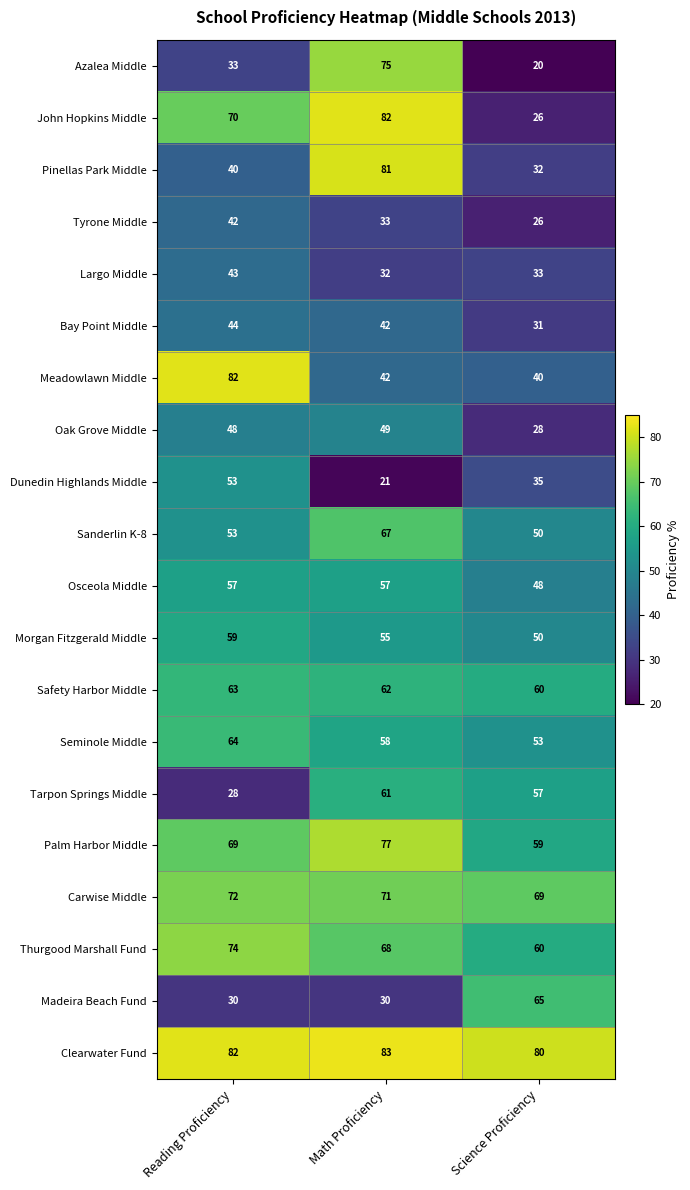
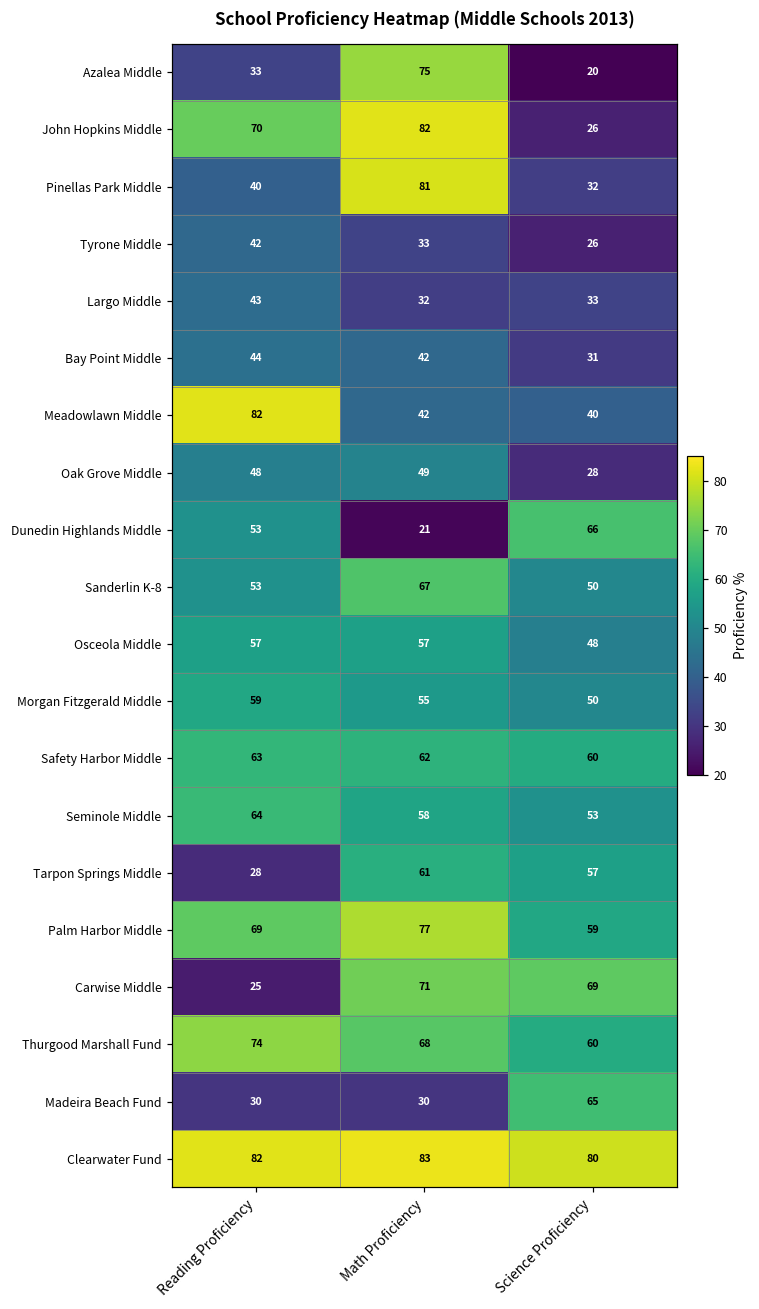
Dunedin Highlands Middle, Science Proficiency: 35 -> 66
Carwise Middle, Reading Proficiency: 72 -> 25
